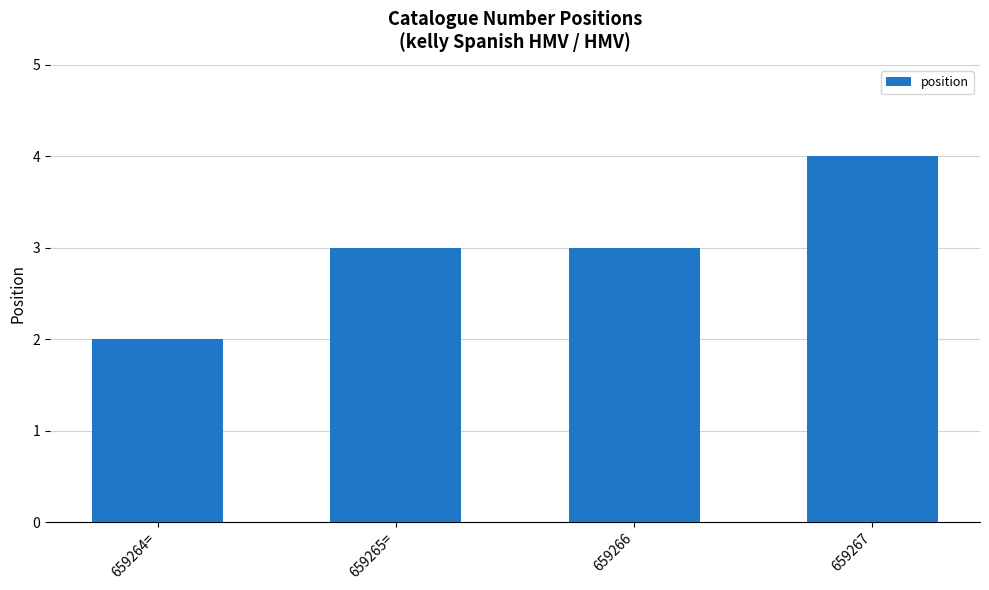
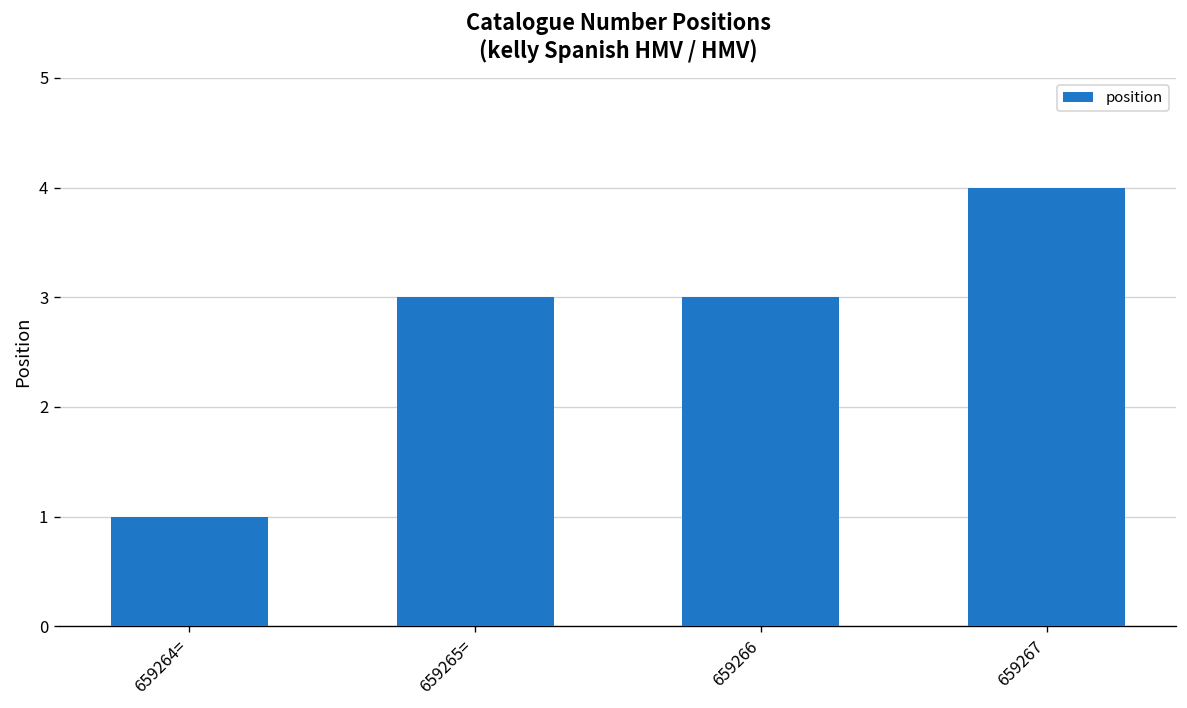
659264=: 2 -> 1
